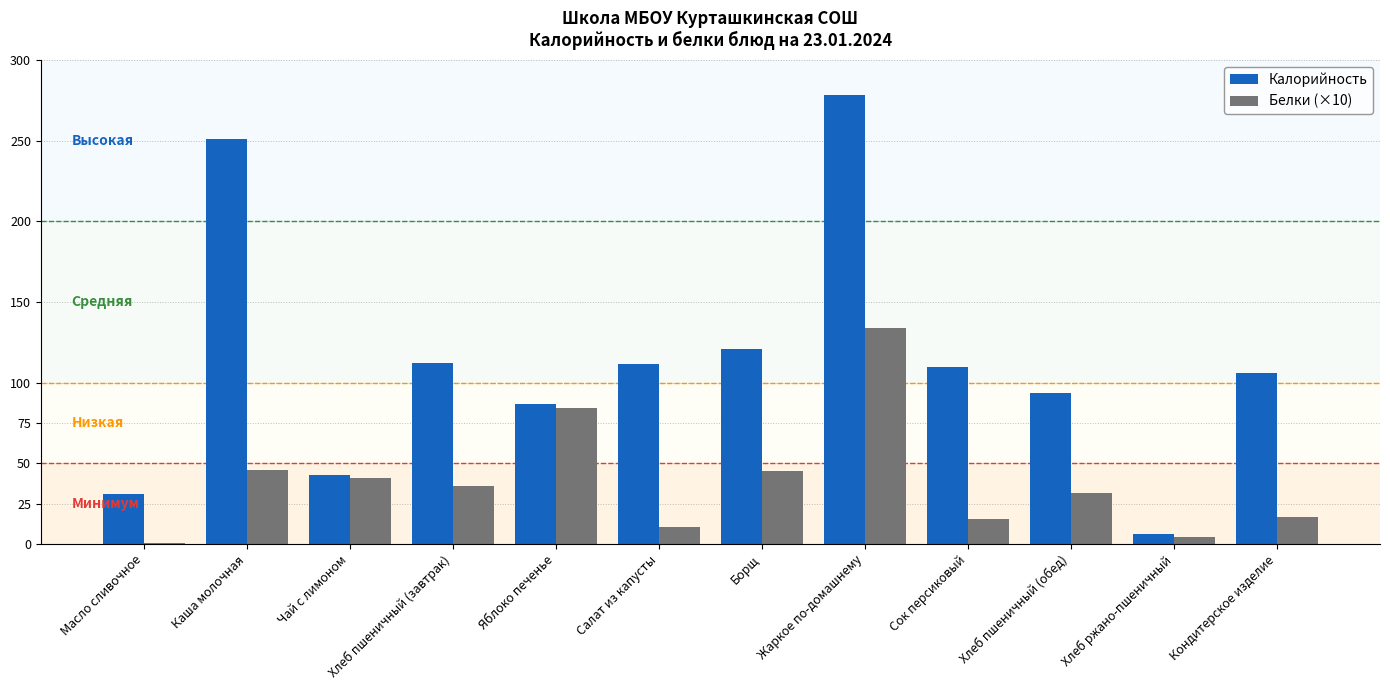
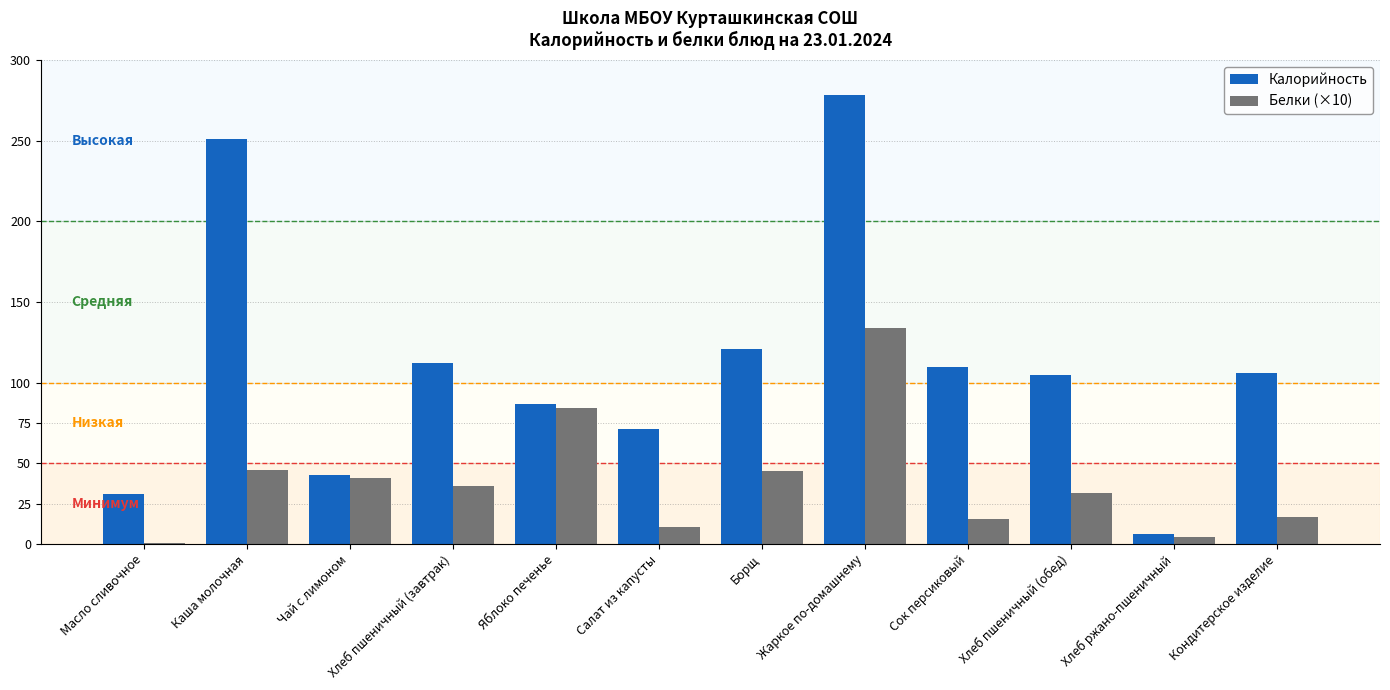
Калорийность, Салат из капусты: 112 -> 71
Калорийность, Хлеб пшеничный (обед): 94 -> 105
